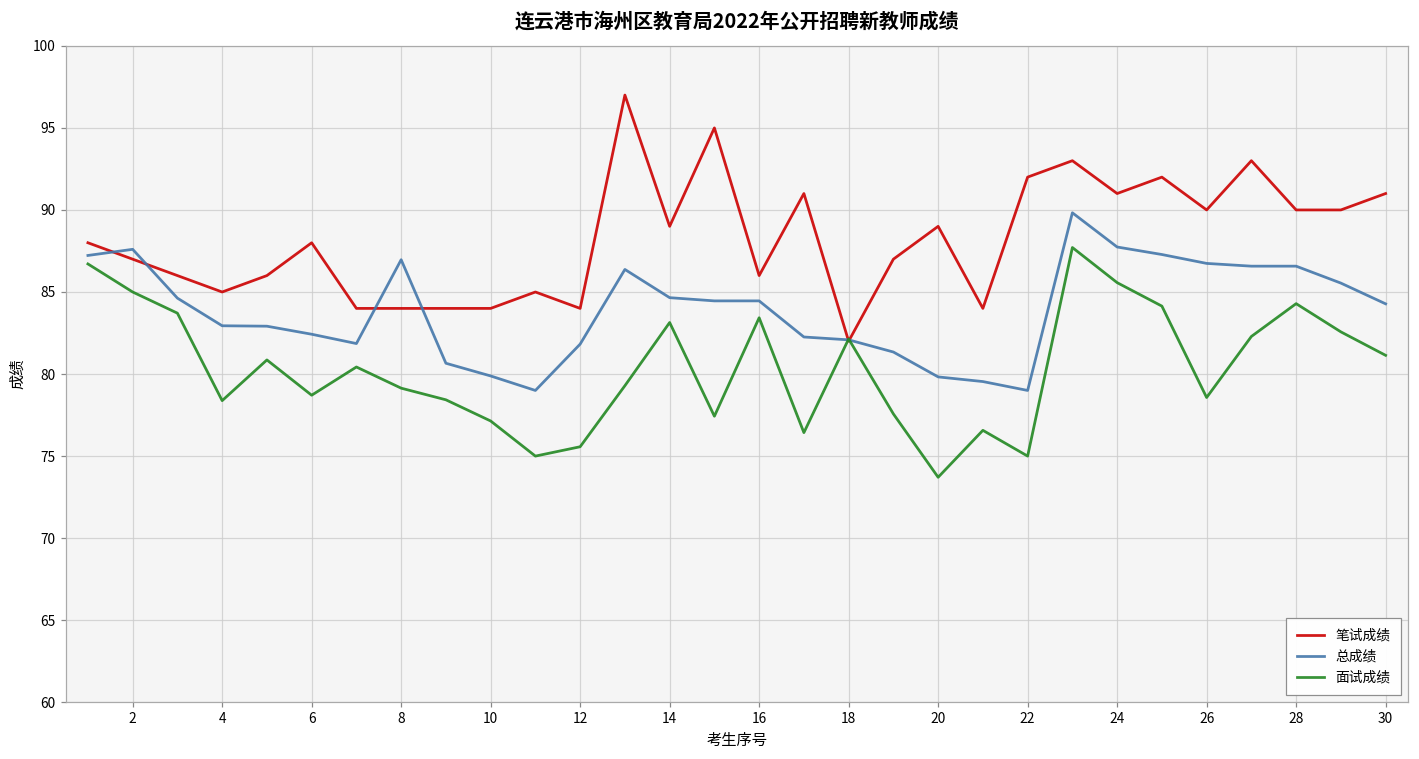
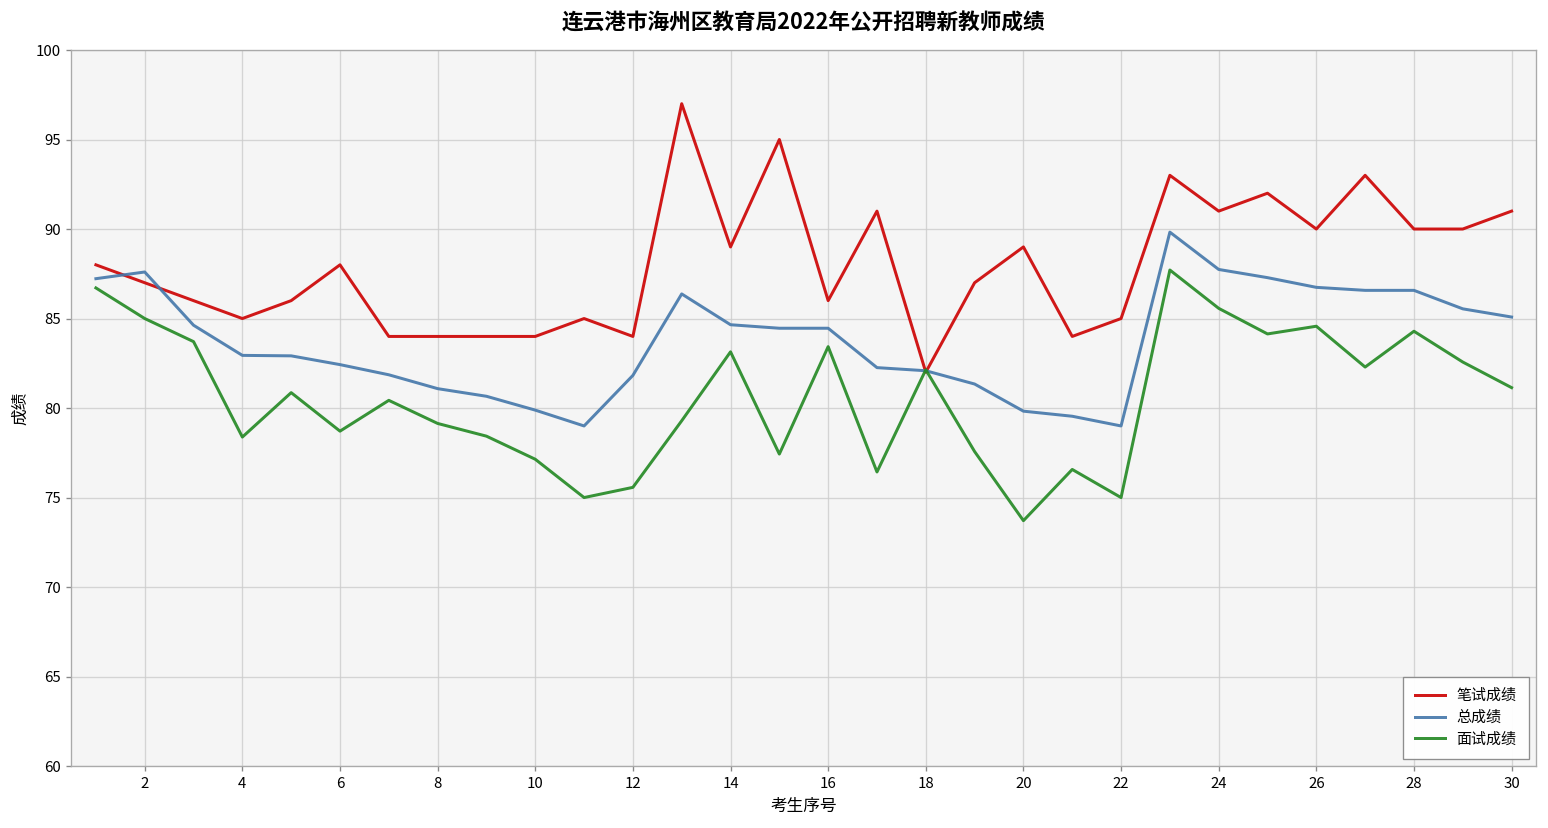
总成绩, 8: 87.0 -> 81.1
笔试成绩, 22: 92 -> 85
面试成绩, 26: 78.6 -> 84.6
总成绩, 30: 84.3 -> 85.1
